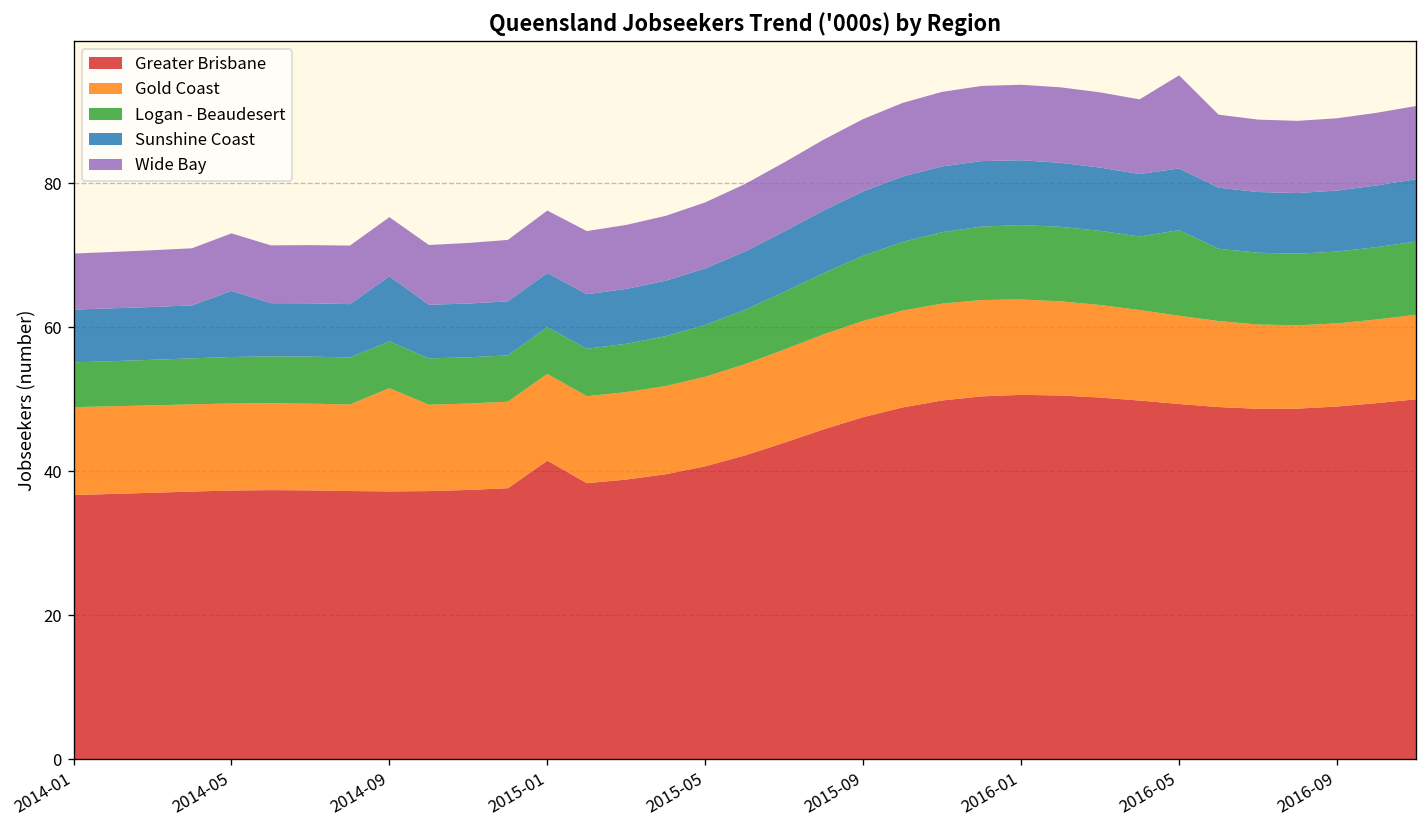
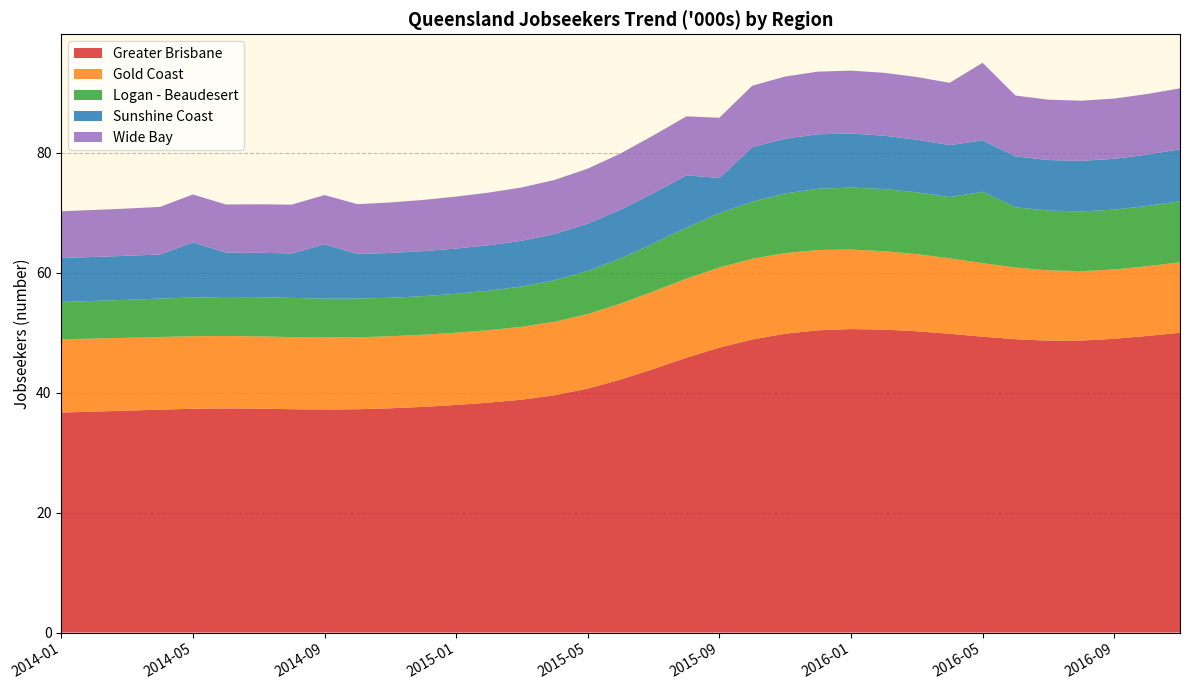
Gold Coast, 2014-09: 14 -> 12
Greater Brisbane, 2015-01: 41 -> 38
Sunshine Coast, 2015-09: 9 -> 6
